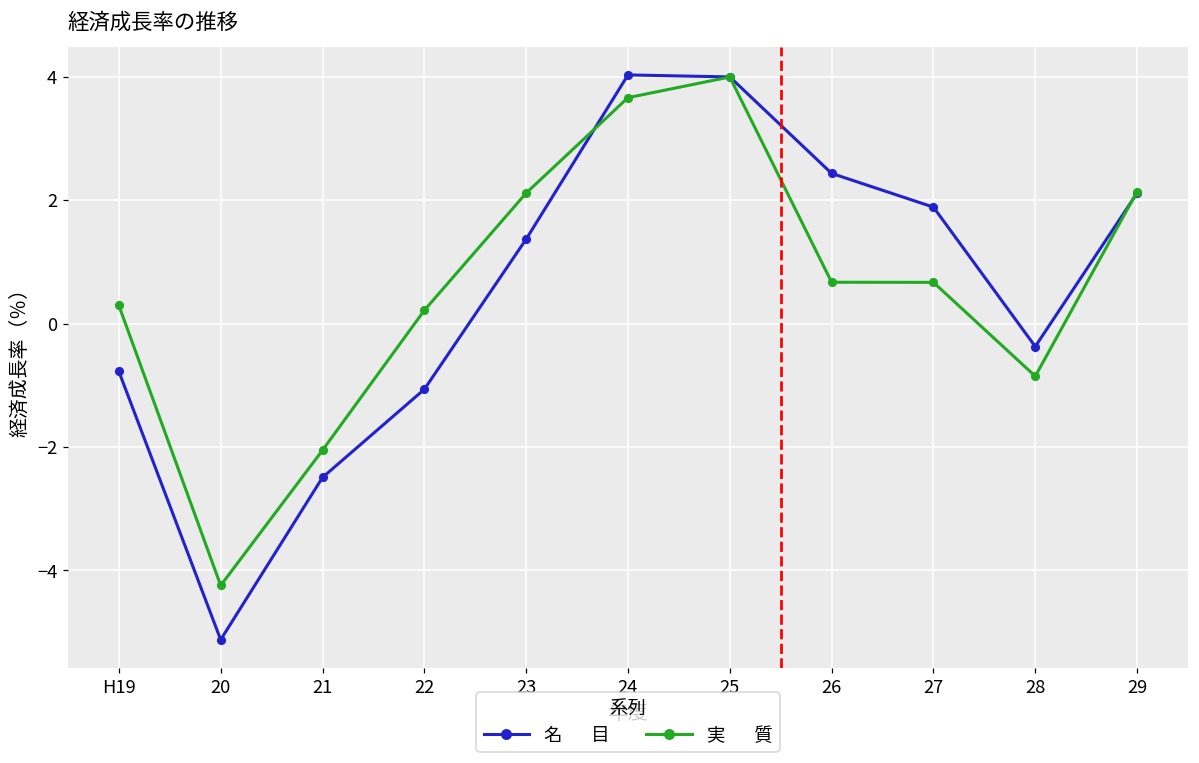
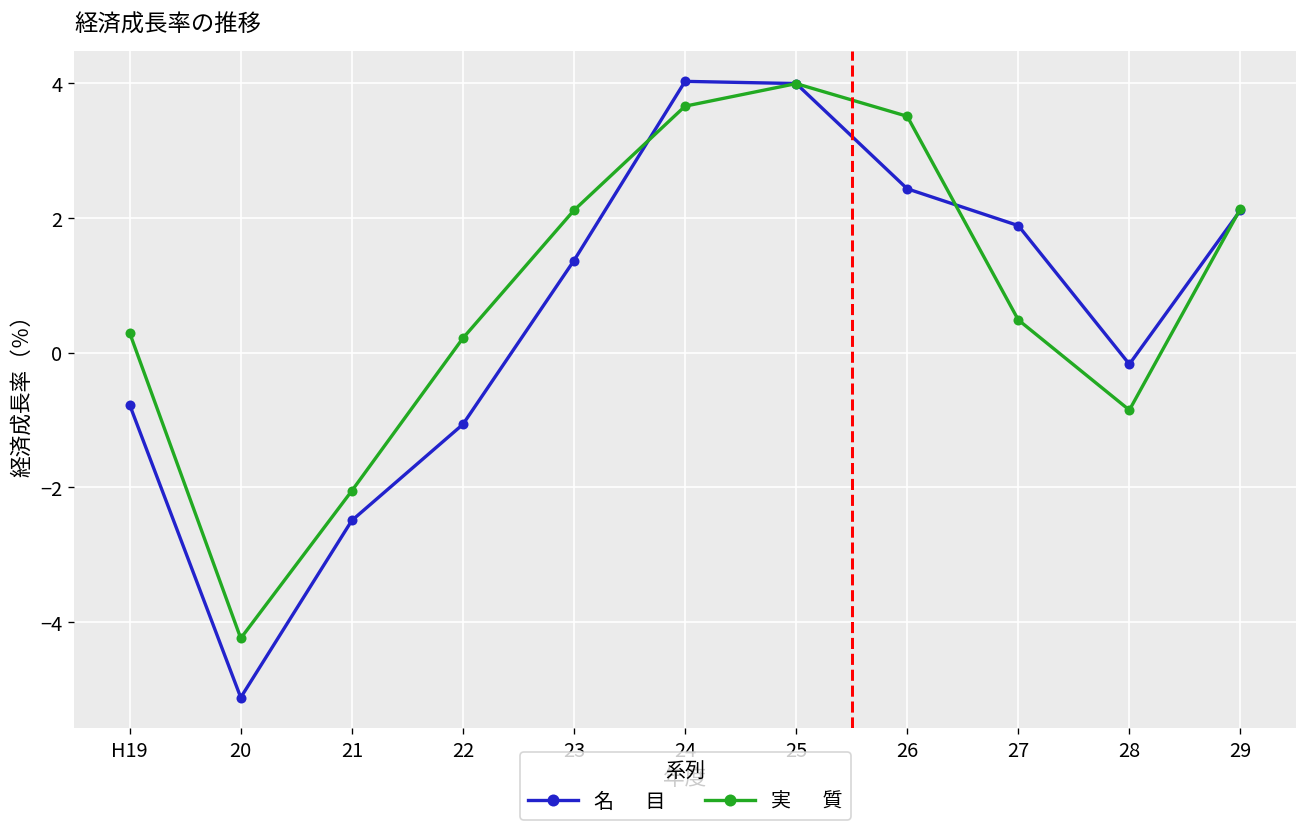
実 質, 26: 0.7 -> 3.5
実 質, 27: 0.7 -> 0.5
名 目, 28: -0.4 -> -0.2
